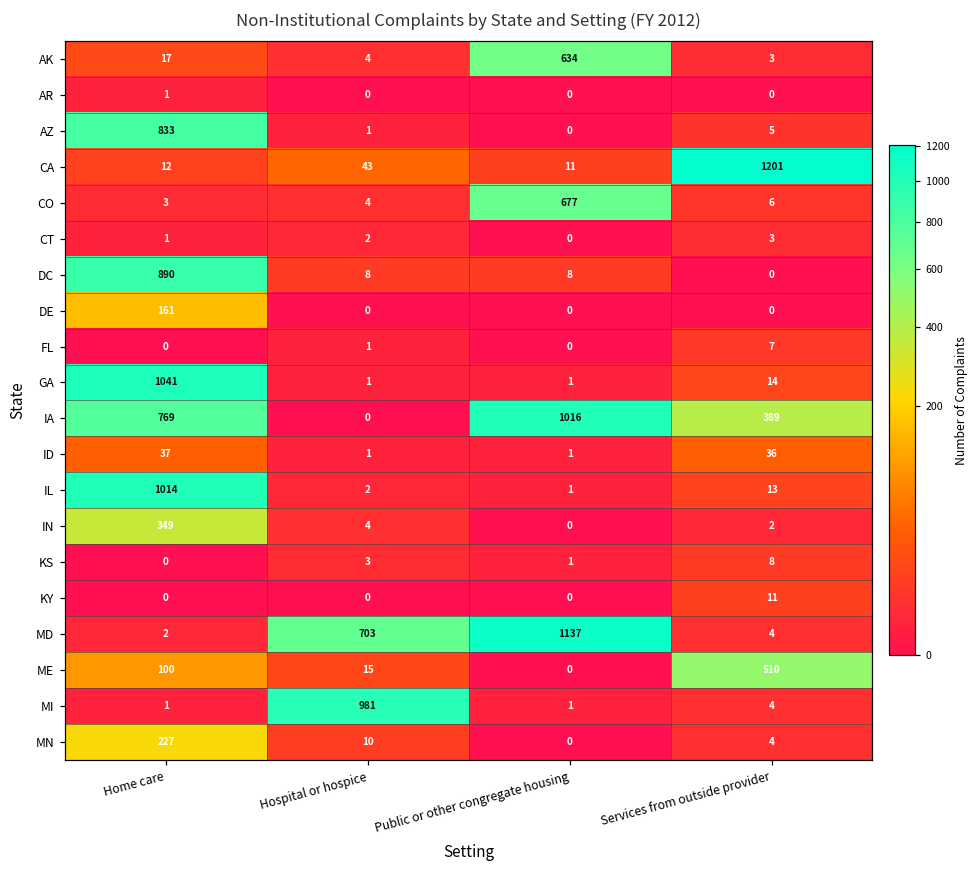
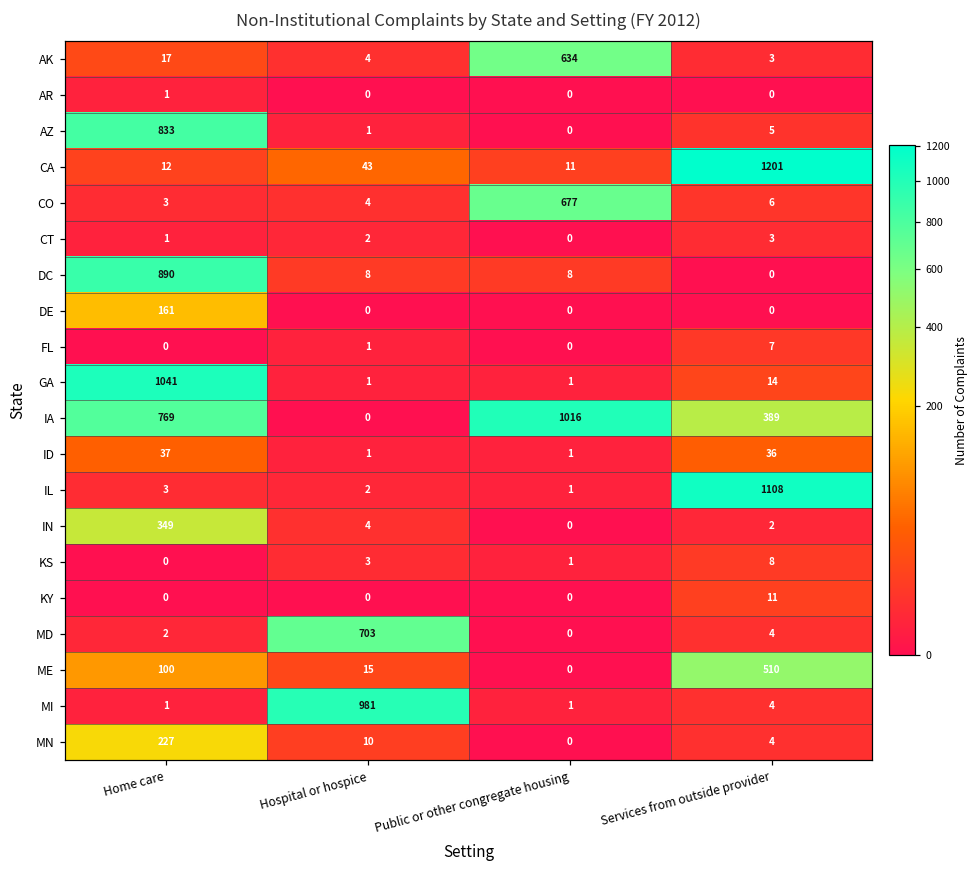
IL, Home care: 1014 -> 3
IL, Services from outside provider: 13 -> 1108
MD, Public or other congregate housing: 1137 -> 0
